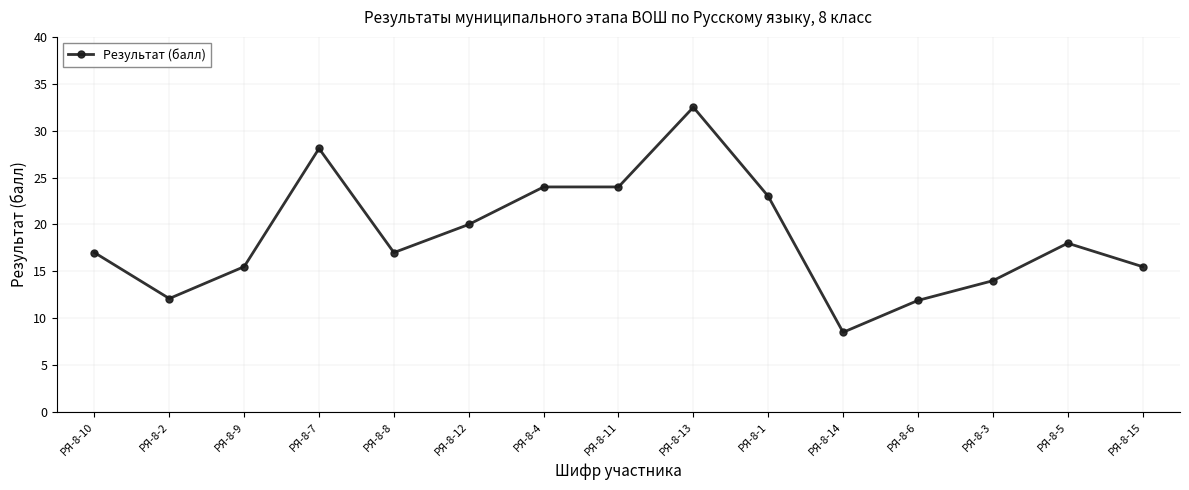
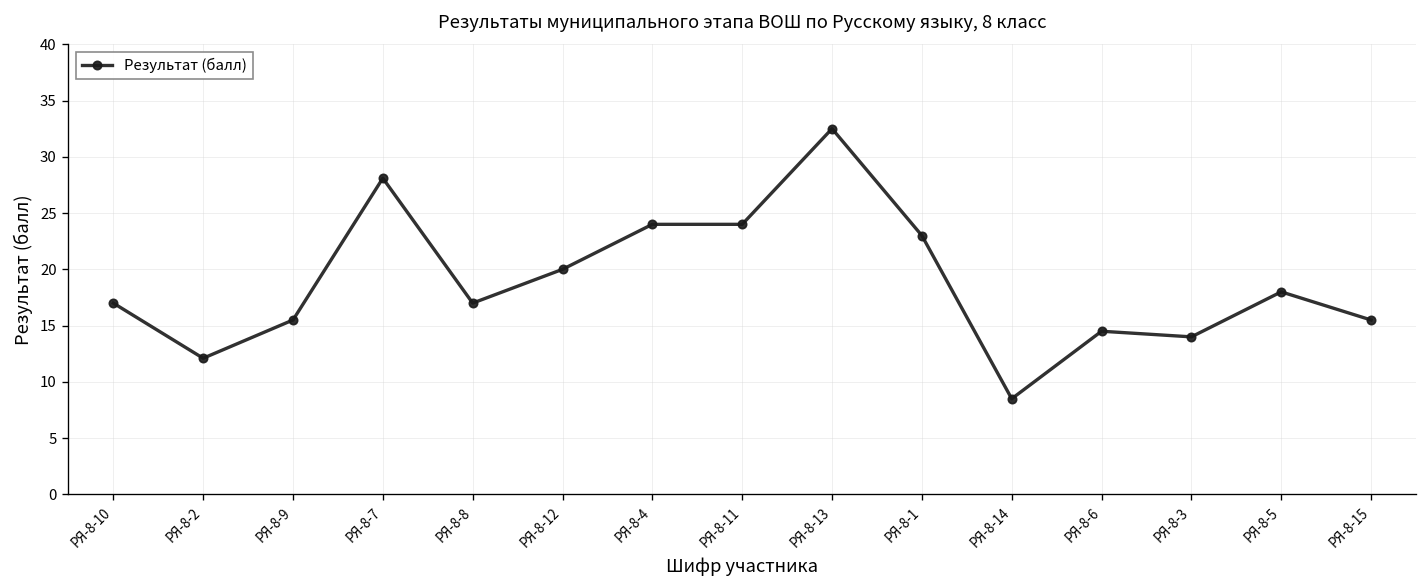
РЯ-8-6: 12 -> 15
